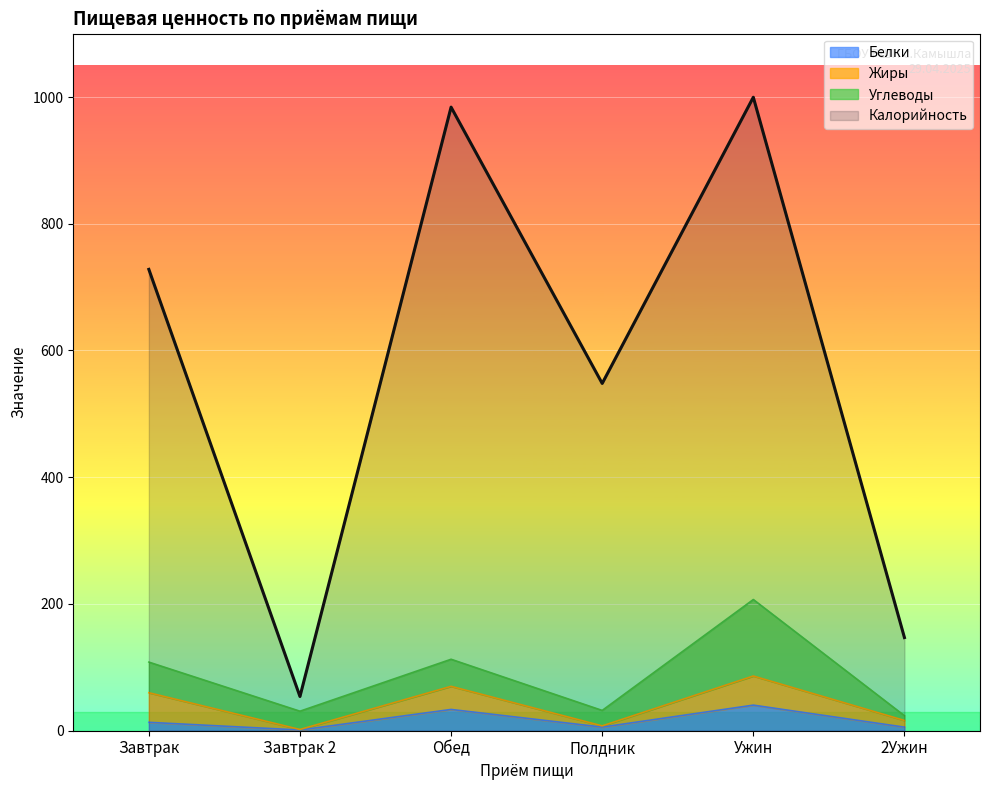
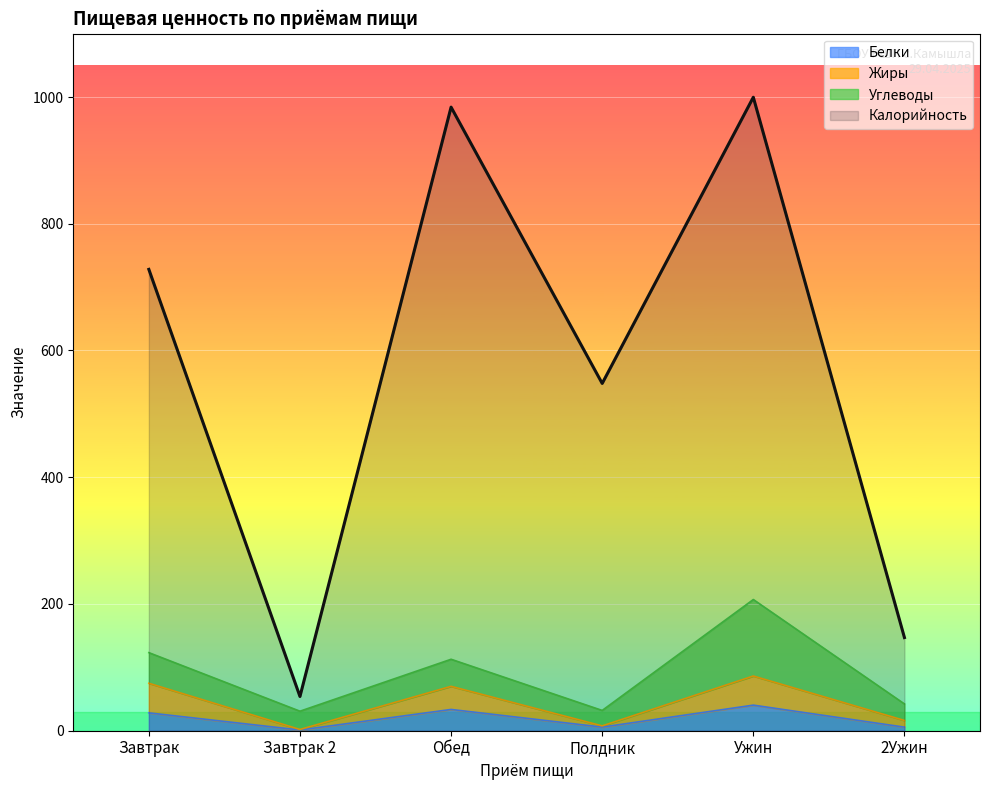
Белки, Завтрак: 10 -> 30
Углеводы, 2Ужин: 10 -> 30
